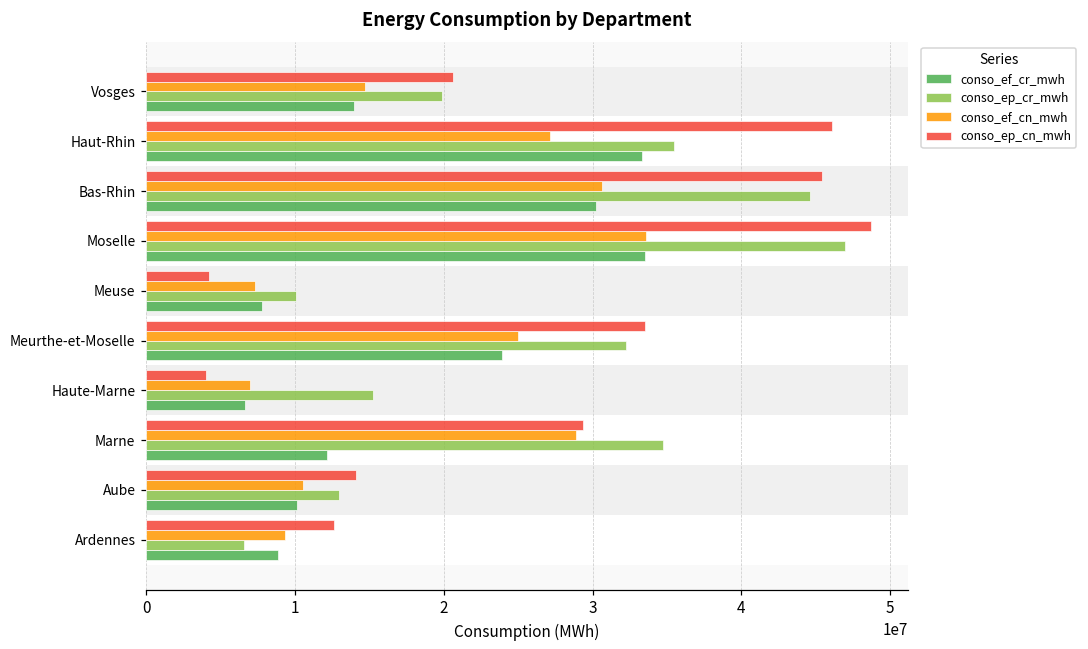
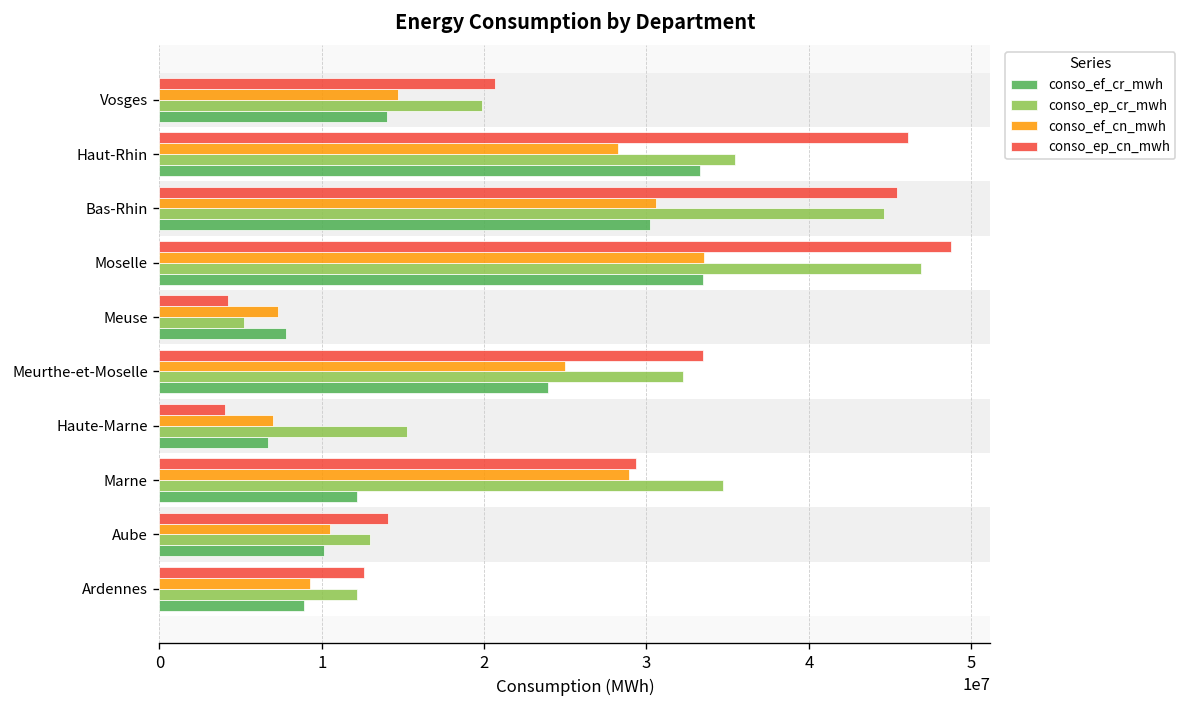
conso_ef_cn_mwh, Haut-Rhin: 27200000 -> 28300000
conso_ep_cr_mwh, Meuse: 10100000 -> 5200000
conso_ep_cr_mwh, Ardennes: 6600000 -> 12200000
